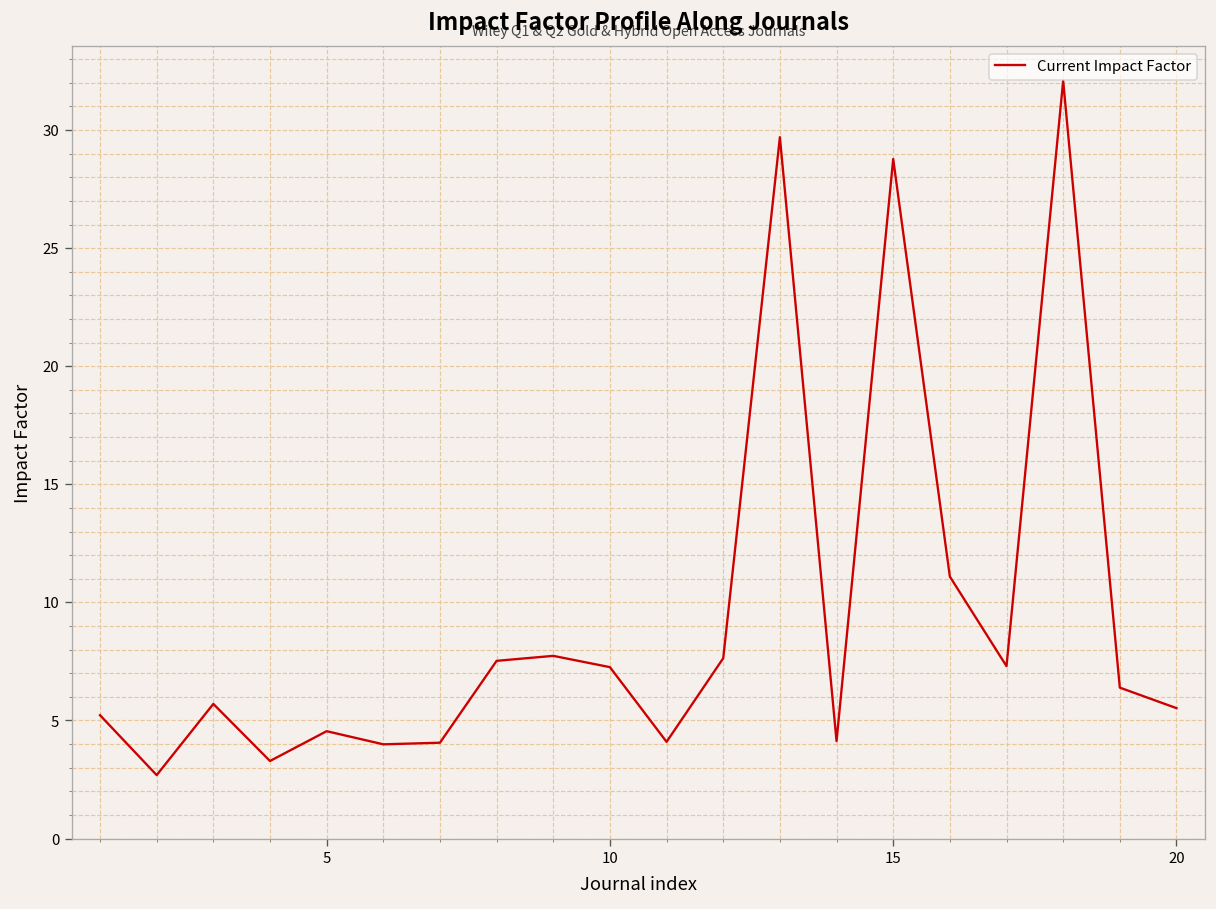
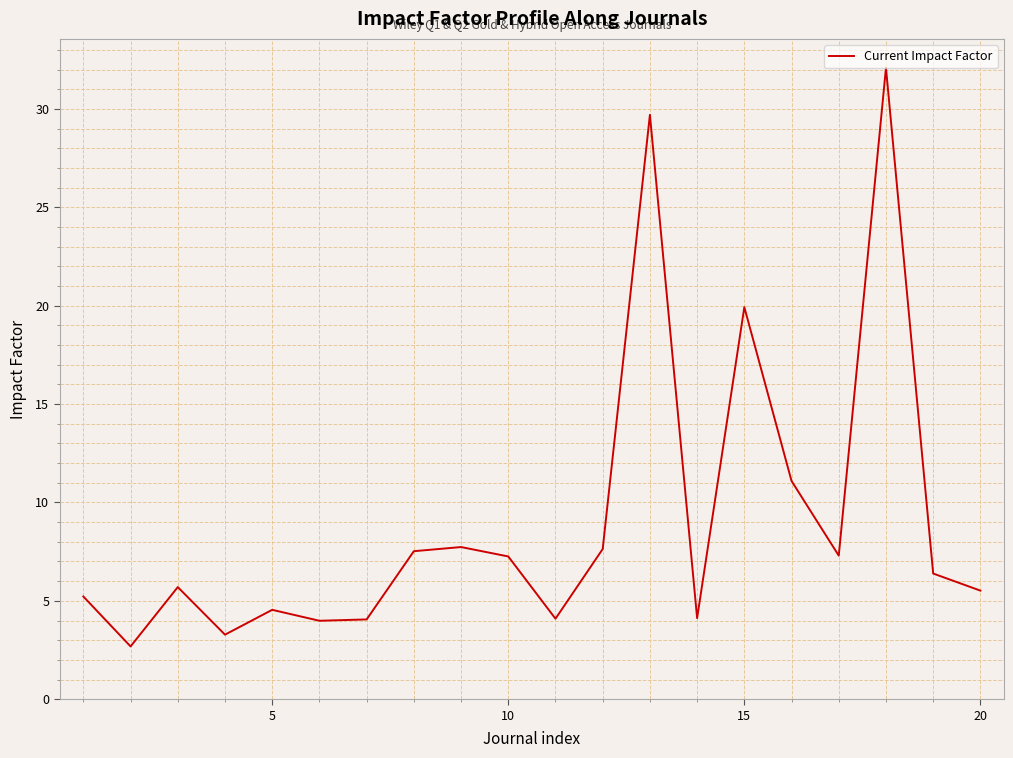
15: 28.8 -> 19.9
